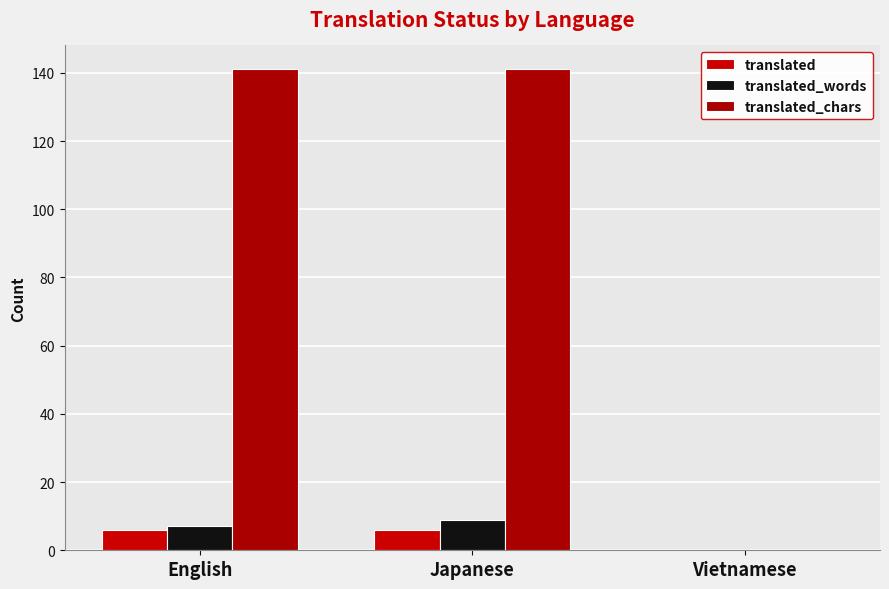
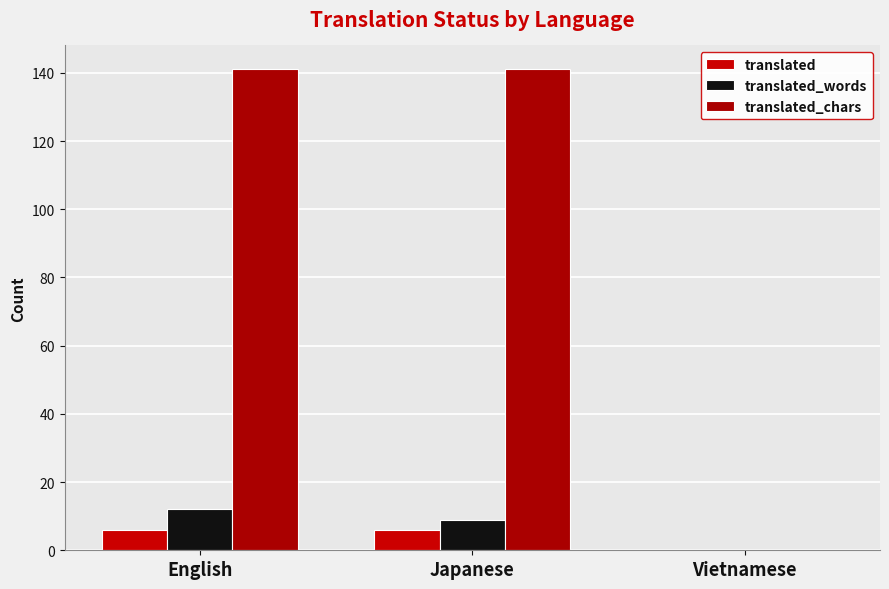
translated_words, English: 7 -> 12
